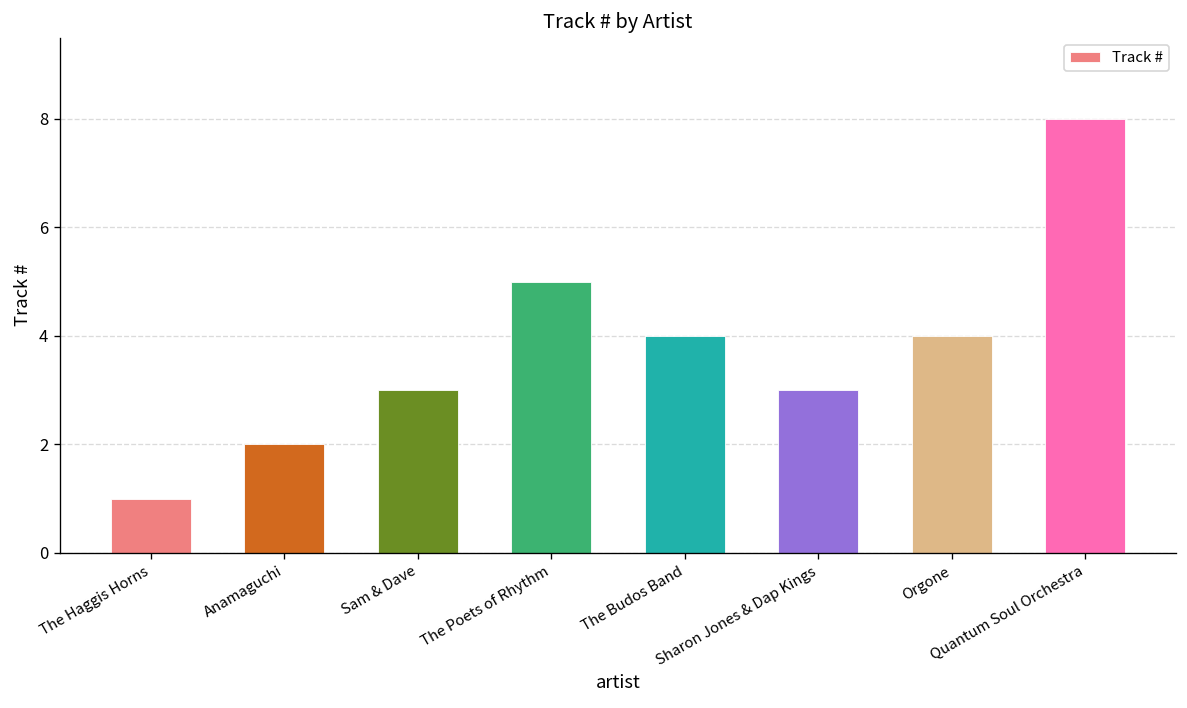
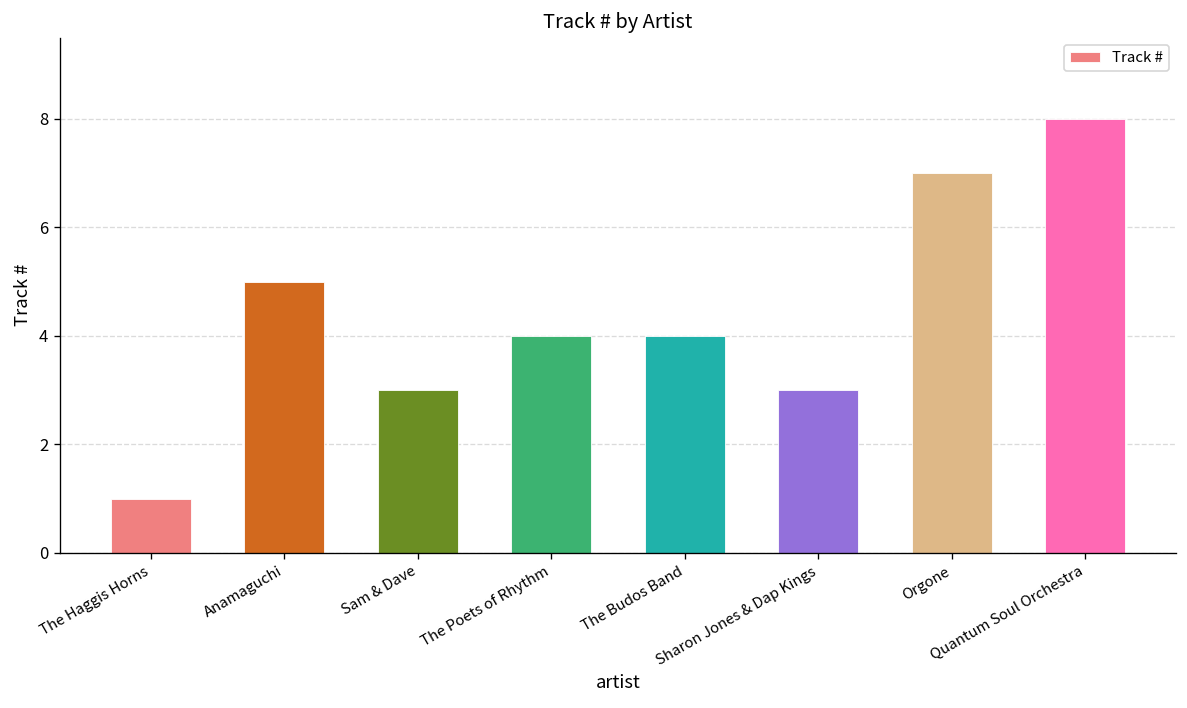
Anamaguchi: 2 -> 5
The Poets of Rhythm: 5 -> 4
Orgone: 4 -> 7
